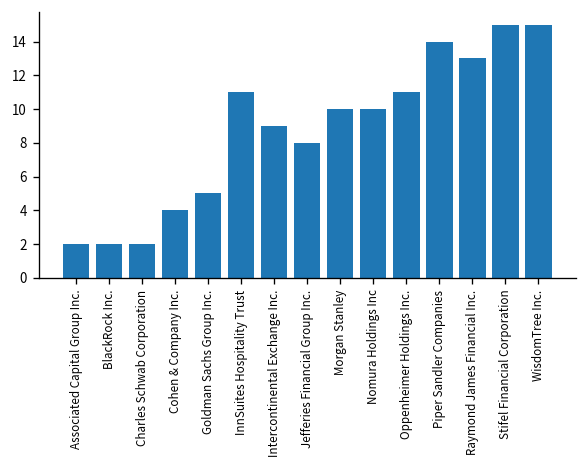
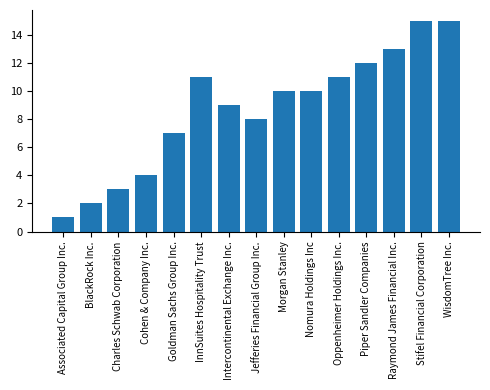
Associated Capital Group Inc.: 2 -> 1
Charles Schwab Corporation: 2 -> 3
Goldman Sachs Group Inc.: 5 -> 7
Piper Sandler Companies: 14 -> 12
